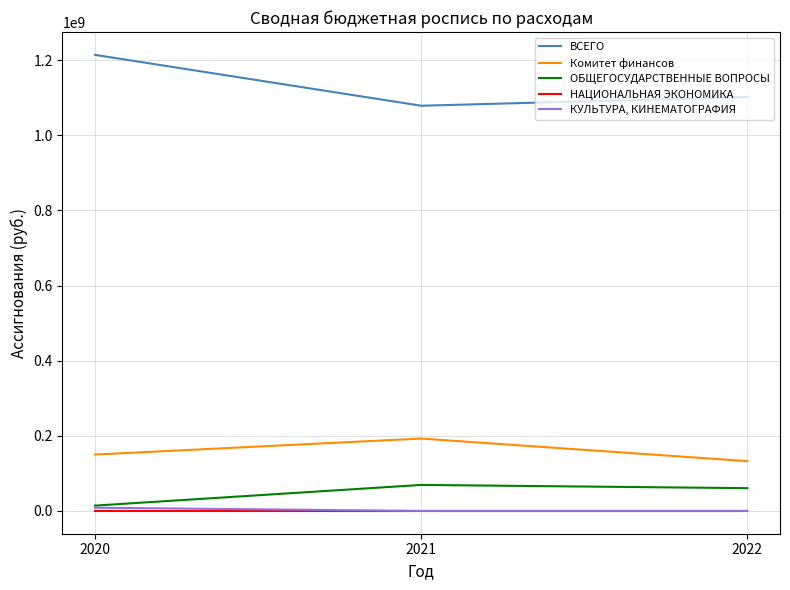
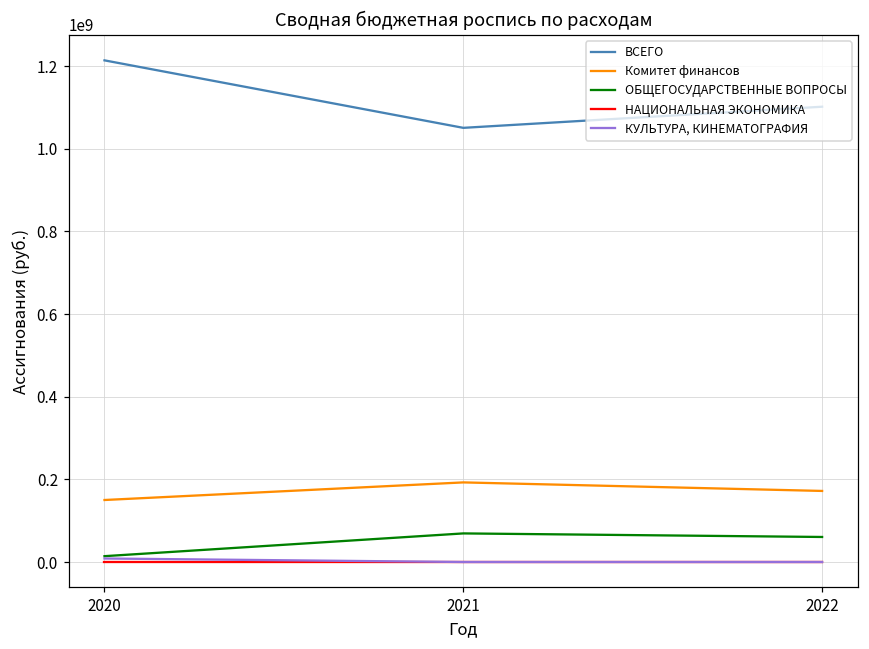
ВСЕГО, 2021: 1080000000 -> 1050000000
Комитет финансов, 2022: 130000000 -> 170000000
